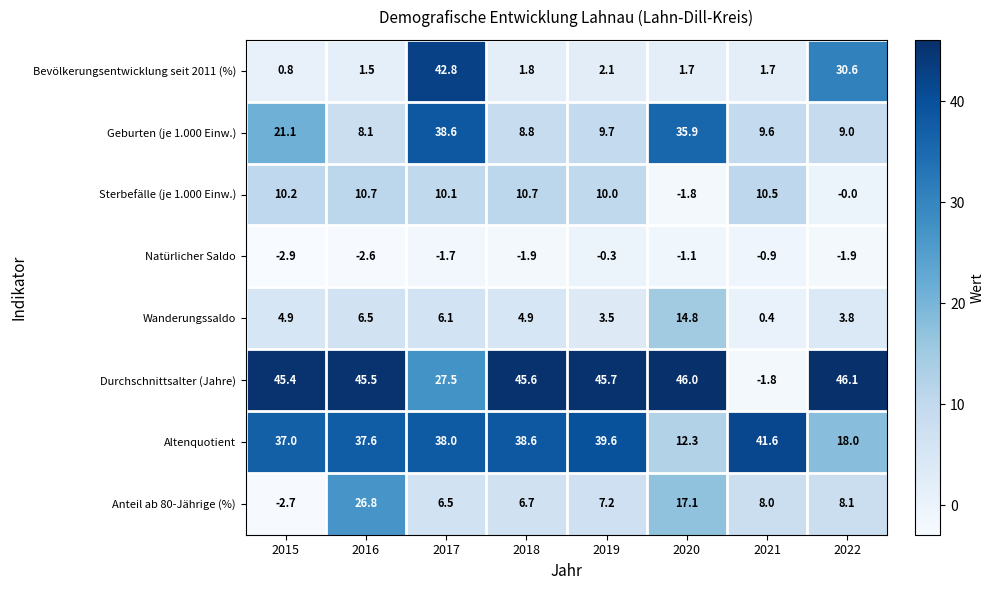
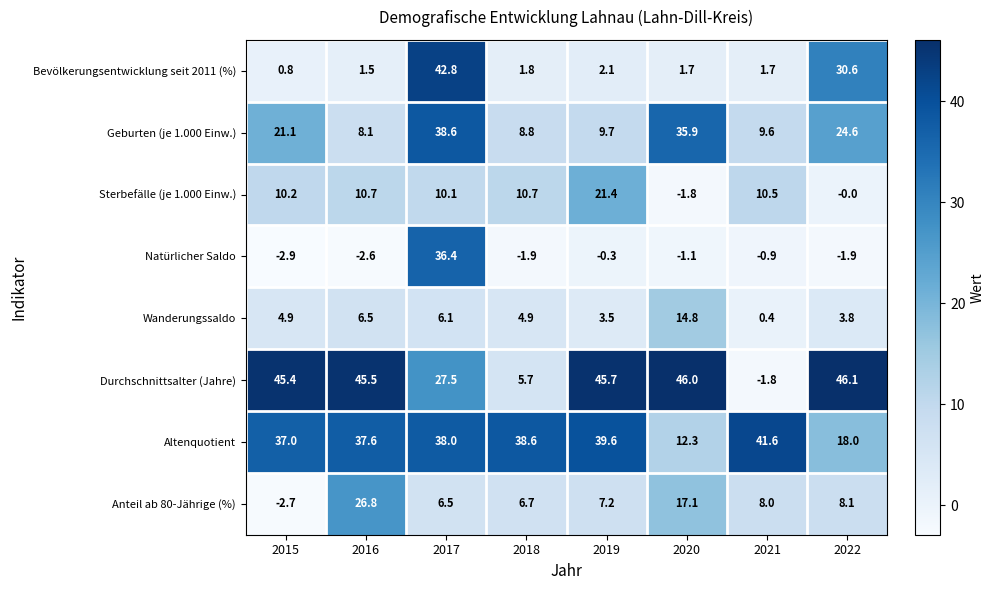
Geburten (je 1.000 Einw.), 2022: 9.0 -> 24.6
Sterbefälle (je 1.000 Einw.), 2019: 10.0 -> 21.4
Natürlicher Saldo, 2017: -1.7 -> 36.4
Durchschnittsalter (Jahre), 2018: 45.6 -> 5.7
